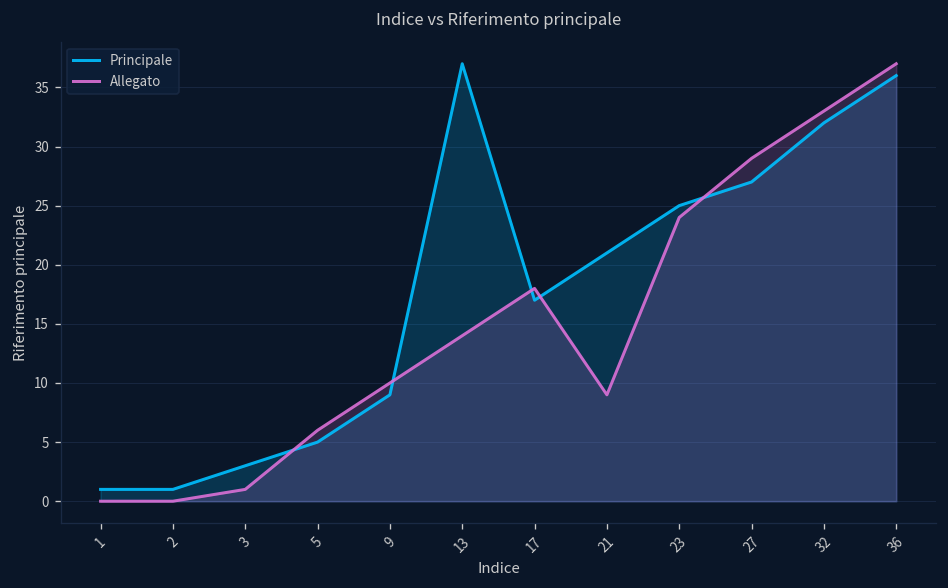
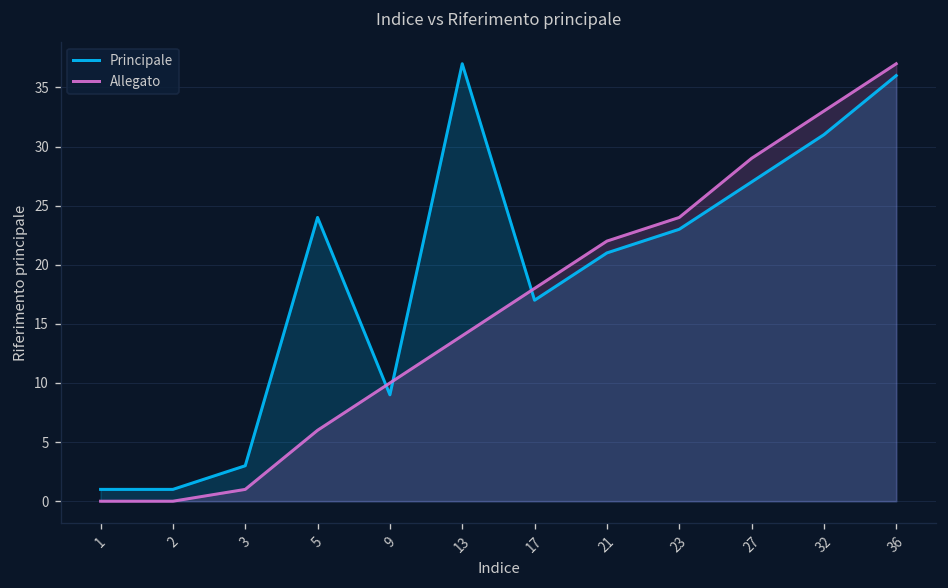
Principale, 5: 5 -> 24
Allegato, 21: 9 -> 22
Principale, 23: 25 -> 23
Principale, 32: 32 -> 31
